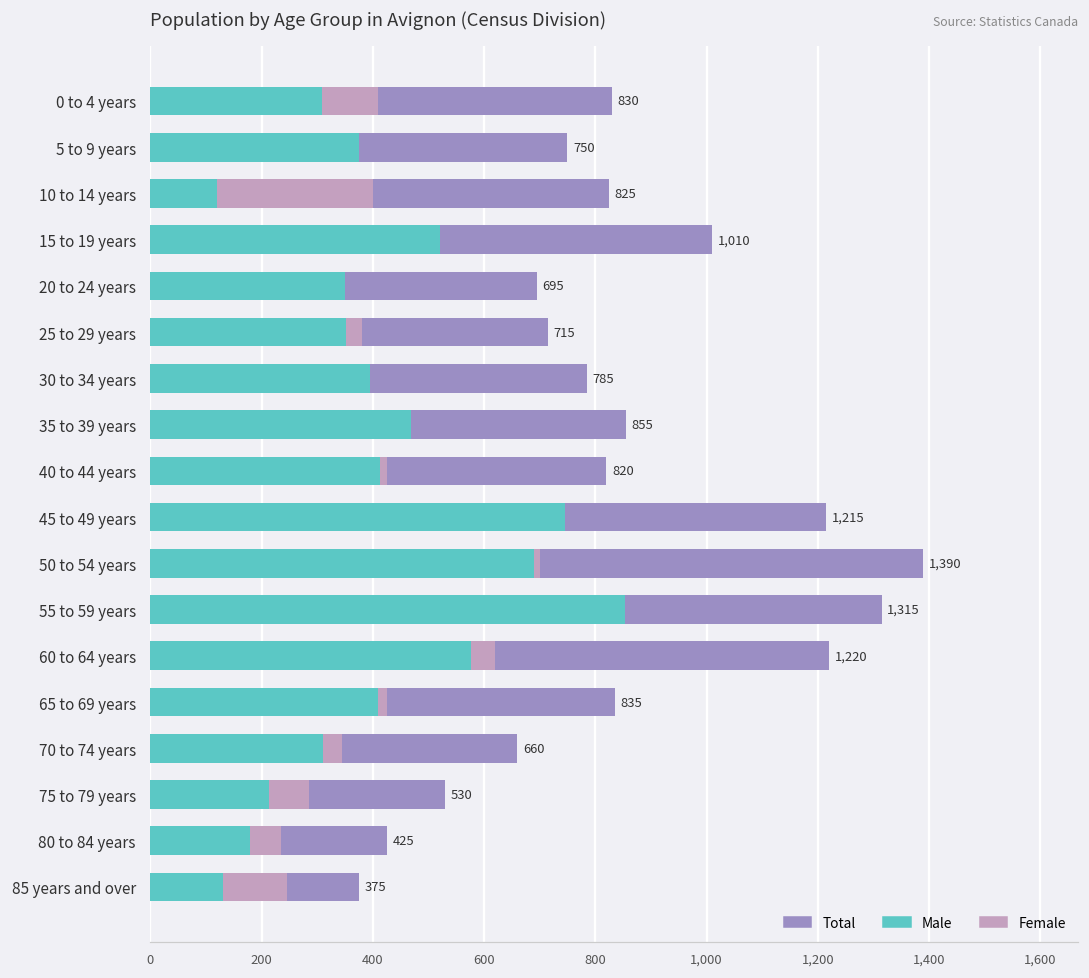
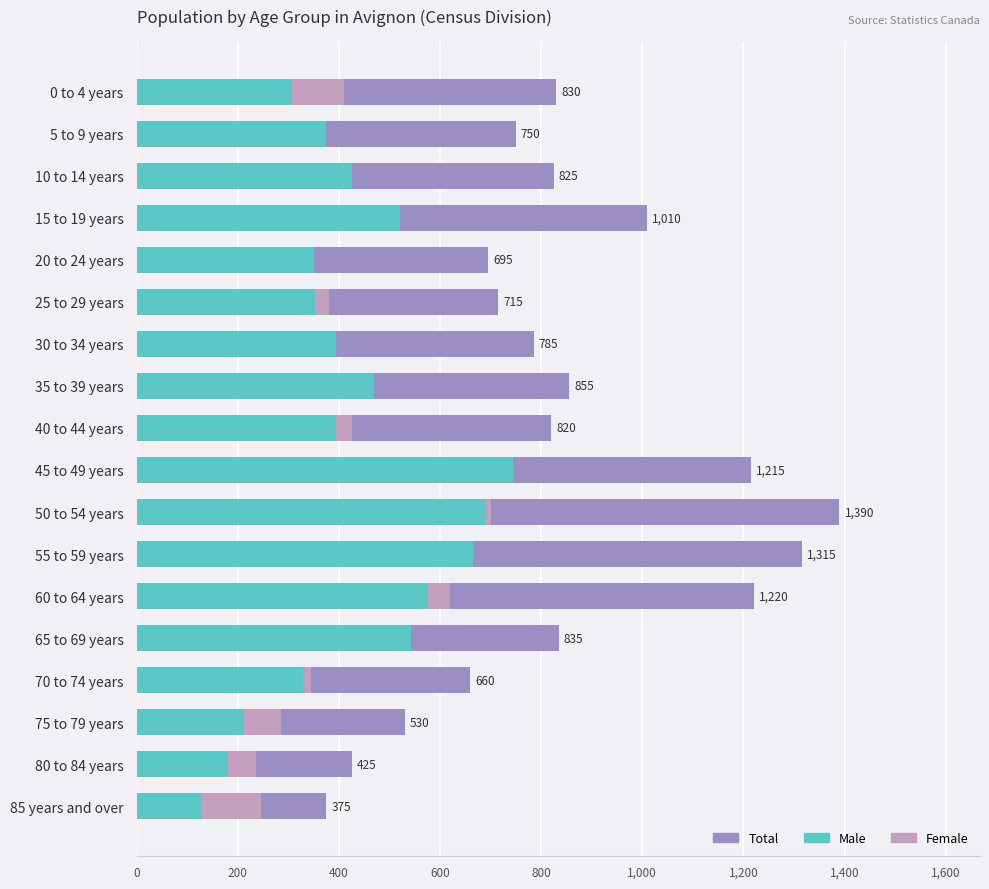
Male, 10 to 14 years: 120 -> 430
Male, 40 to 44 years: 410 -> 400
Male, 55 to 59 years: 850 -> 670
Male, 65 to 69 years: 410 -> 540
Male, 70 to 74 years: 310 -> 330
